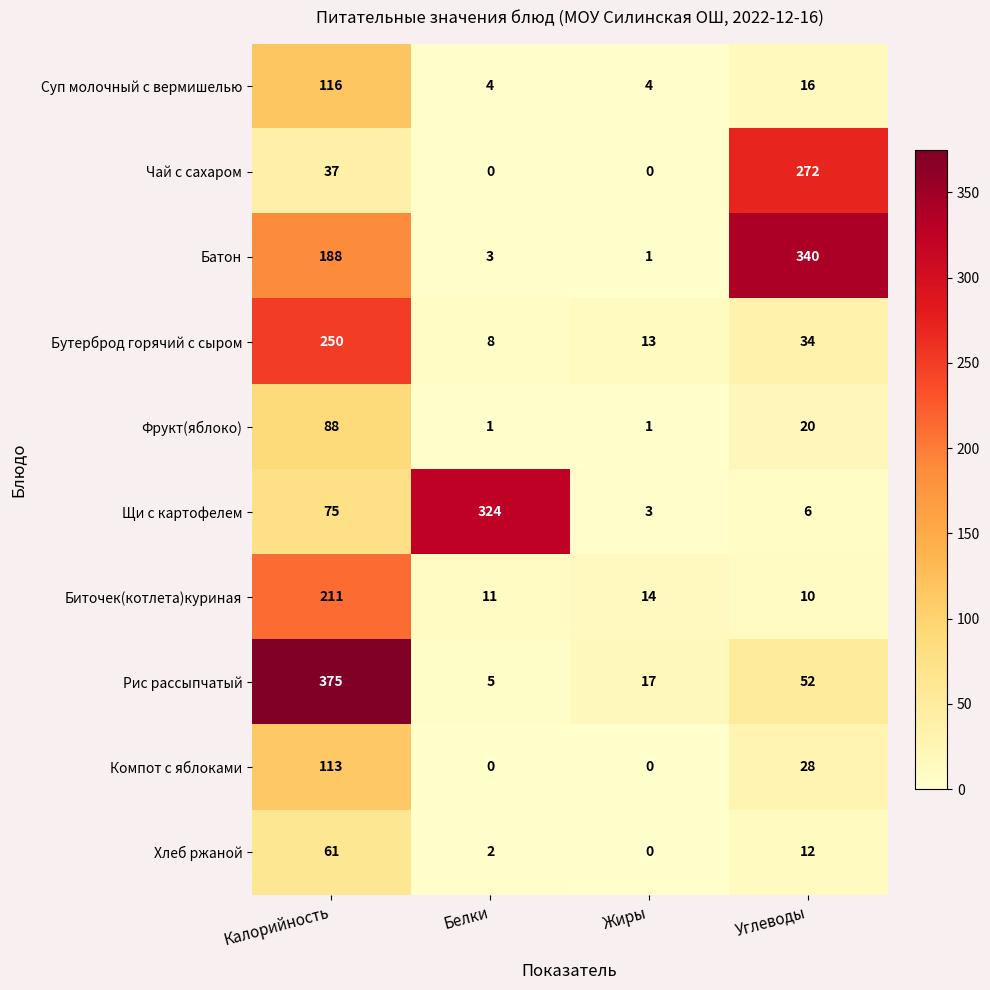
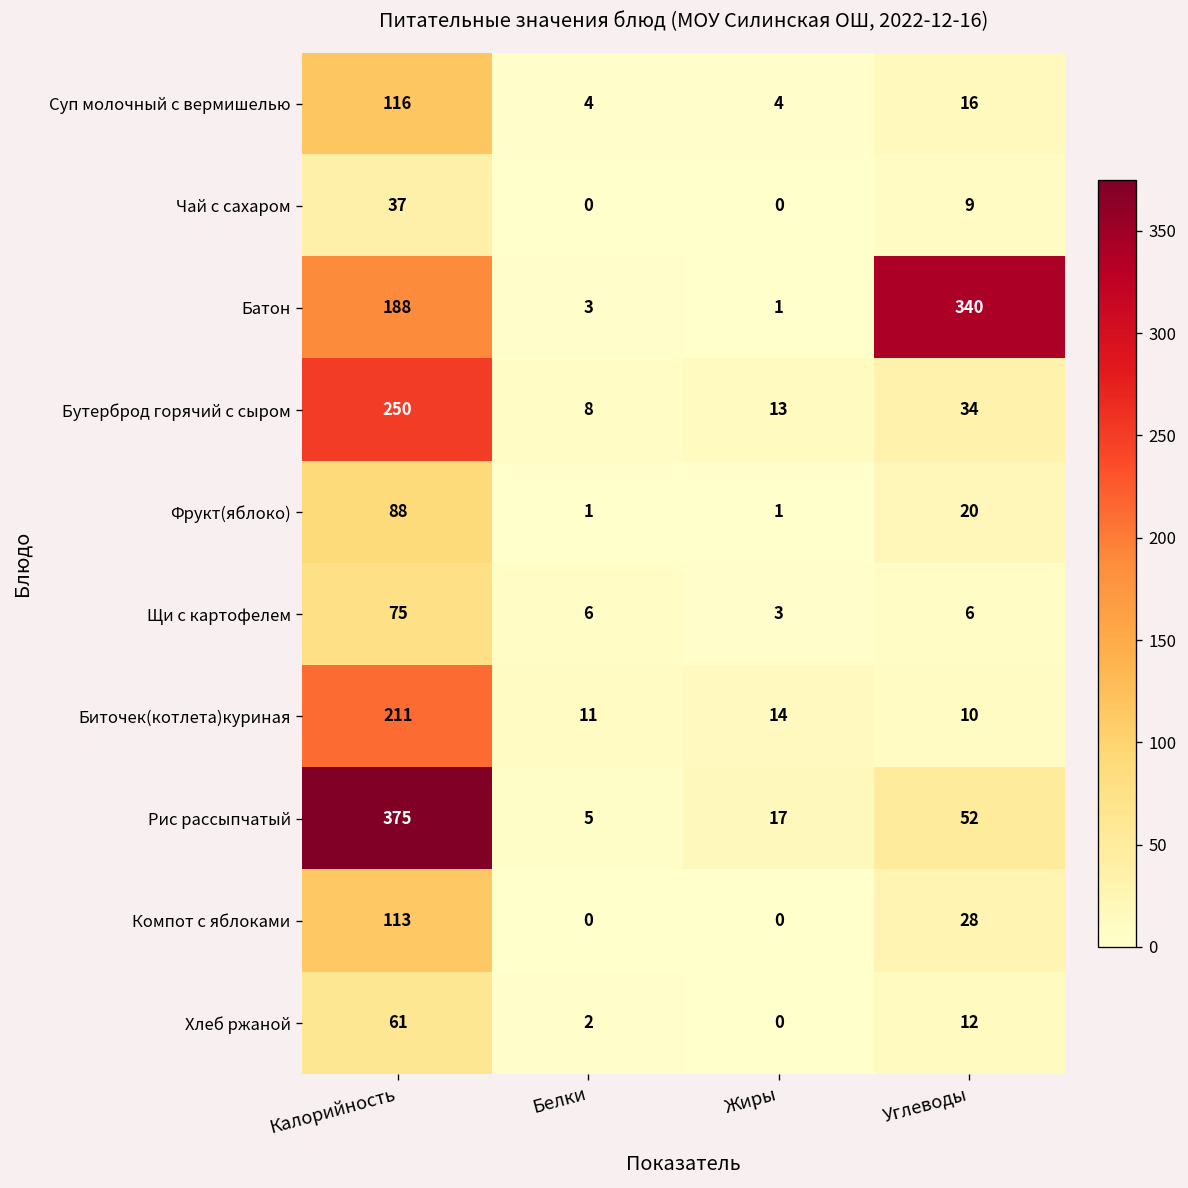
Чай с сахаром, Углеводы: 272 -> 9
Щи с картофелем, Белки: 324 -> 6
